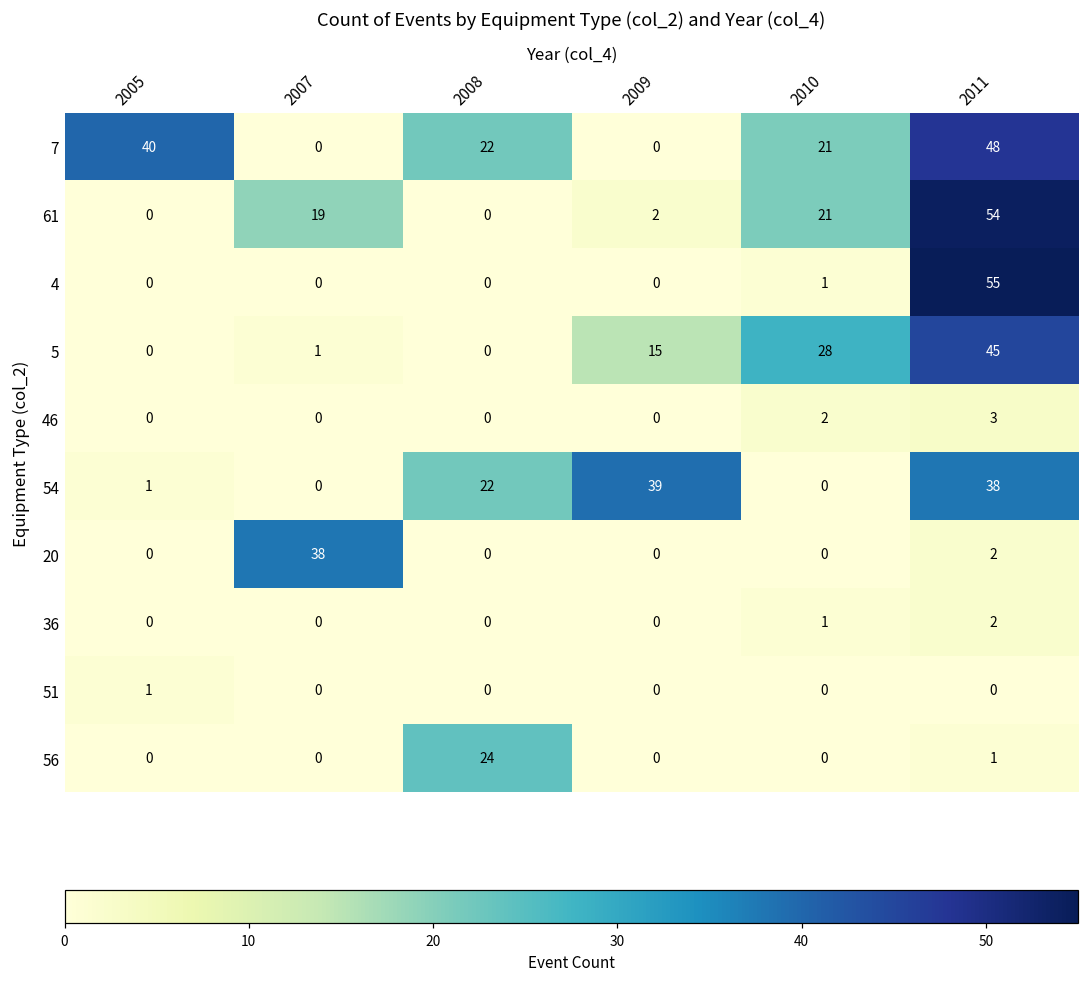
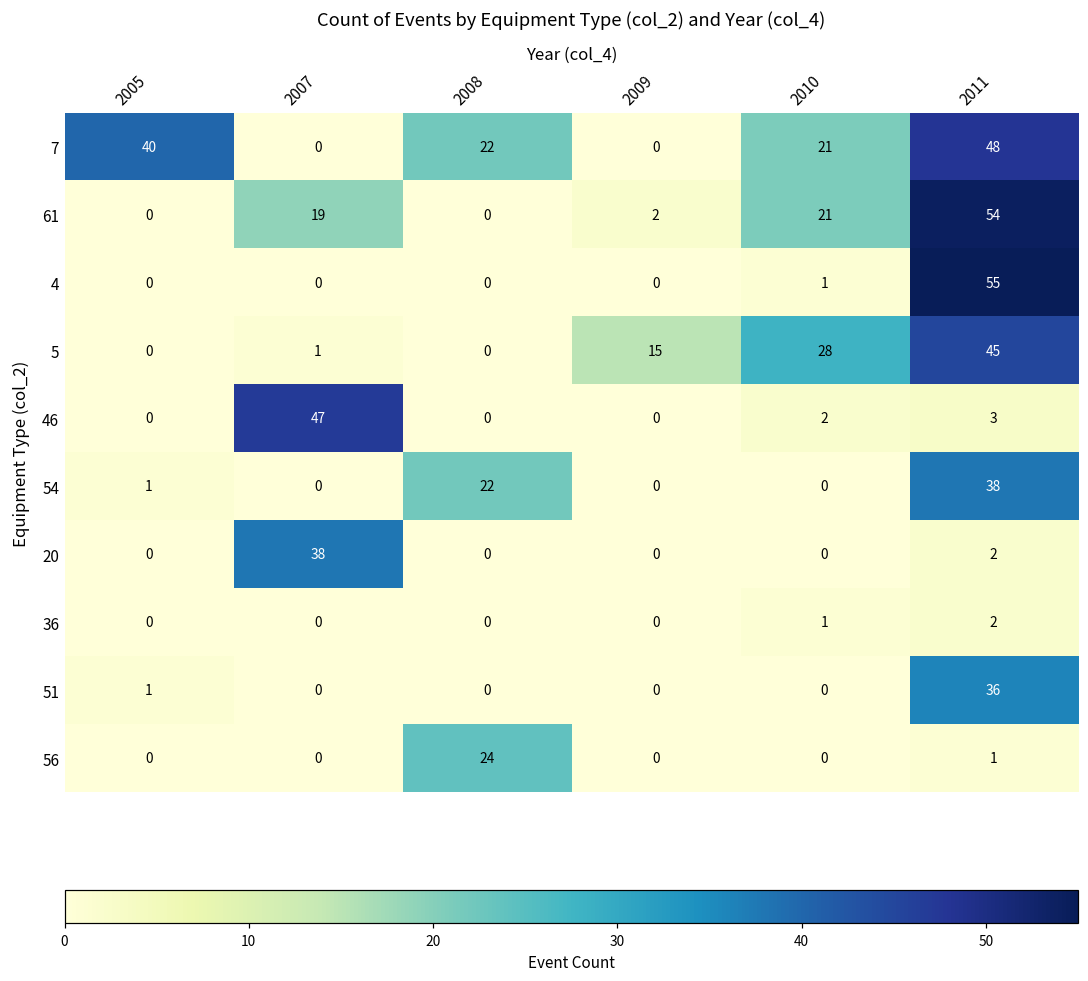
46, 2007: 0 -> 47
54, 2009: 39 -> 0
51, 2011: 0 -> 36
